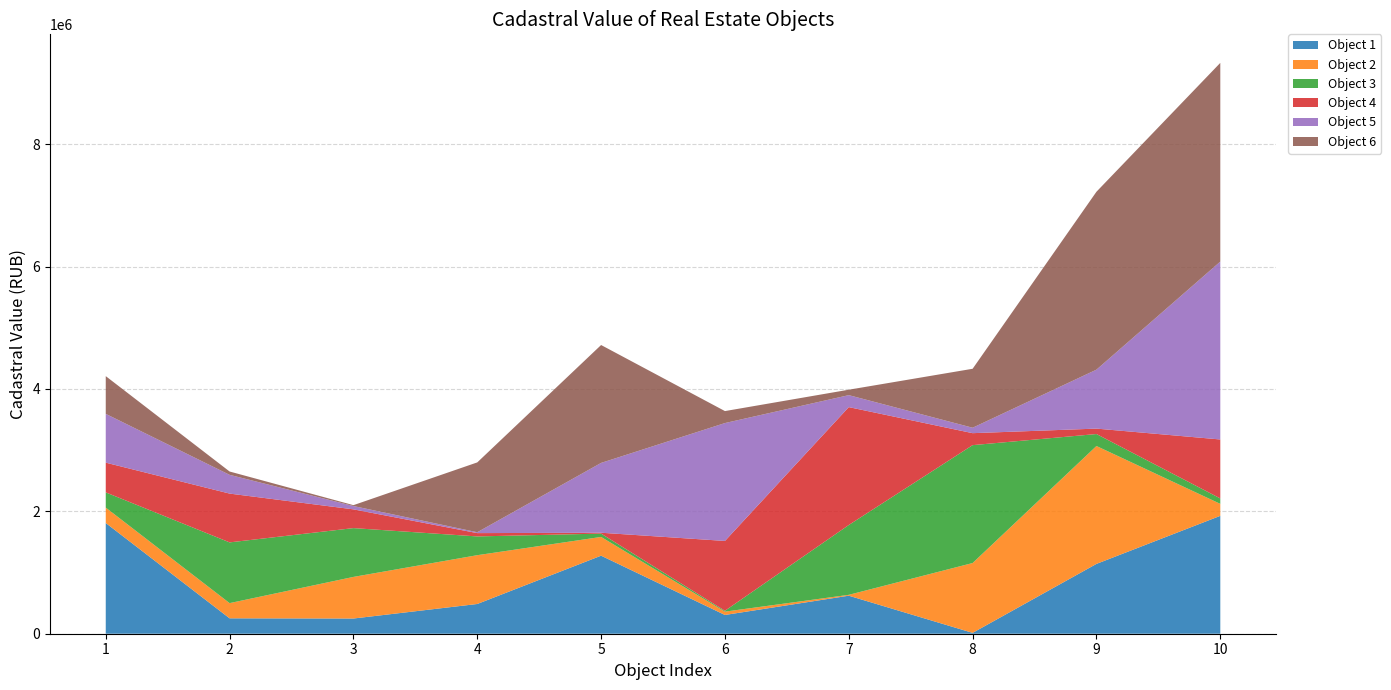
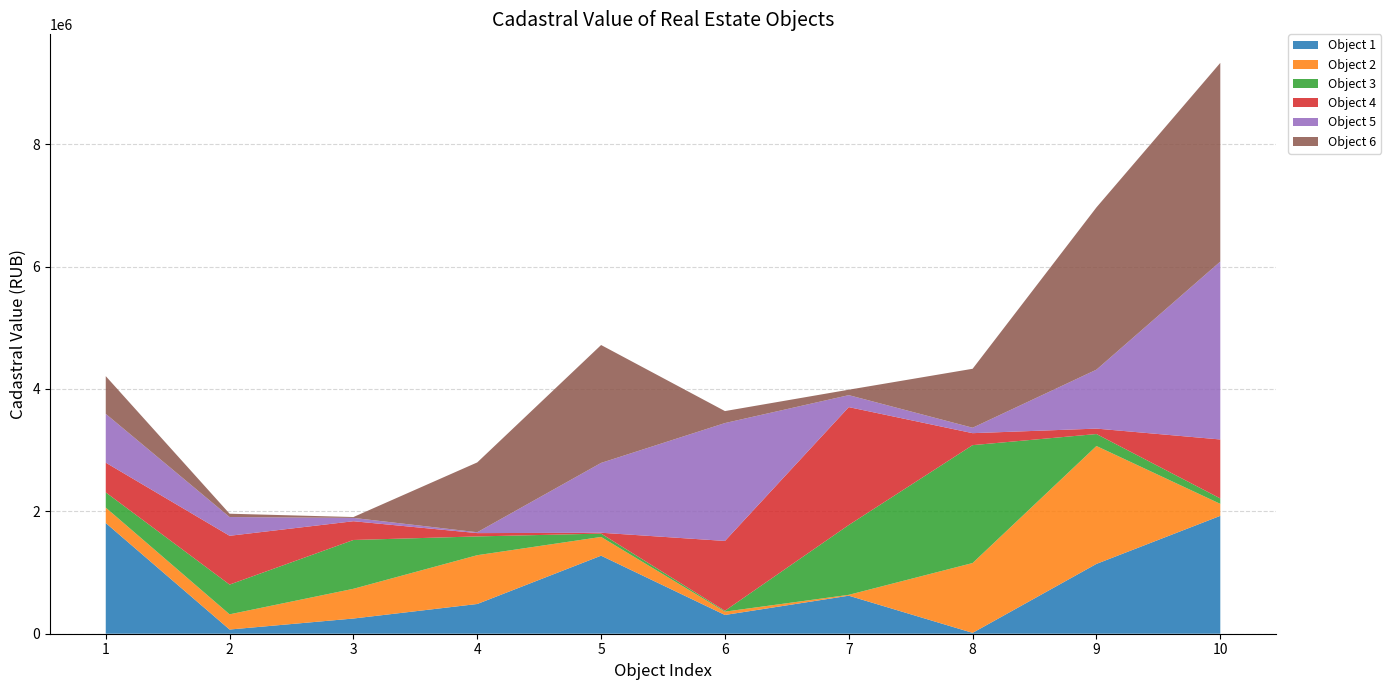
Object 1, 2: 300000 -> 100000
Object 3, 2: 1000000 -> 500000
Object 2, 3: 700000 -> 500000
Object 6, 9: 2900000 -> 2700000
